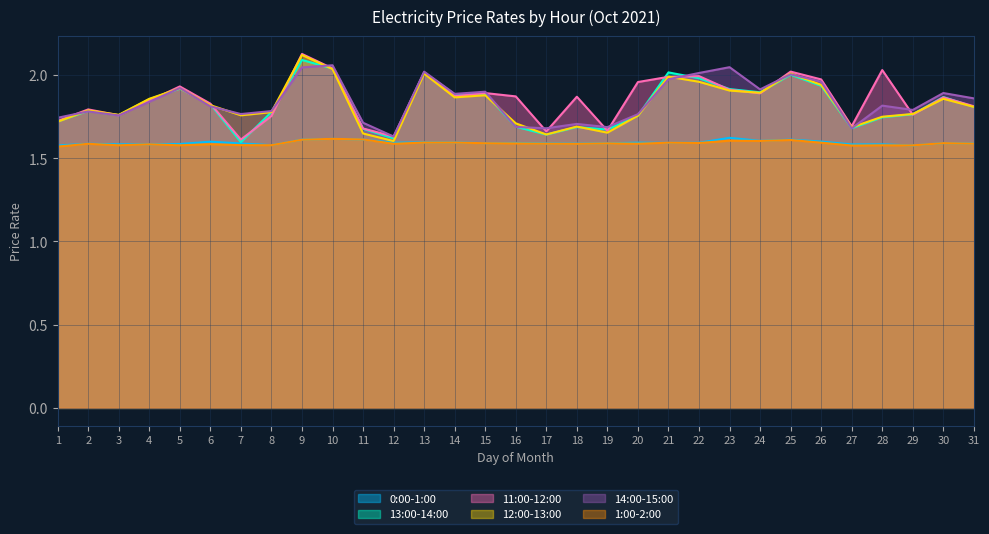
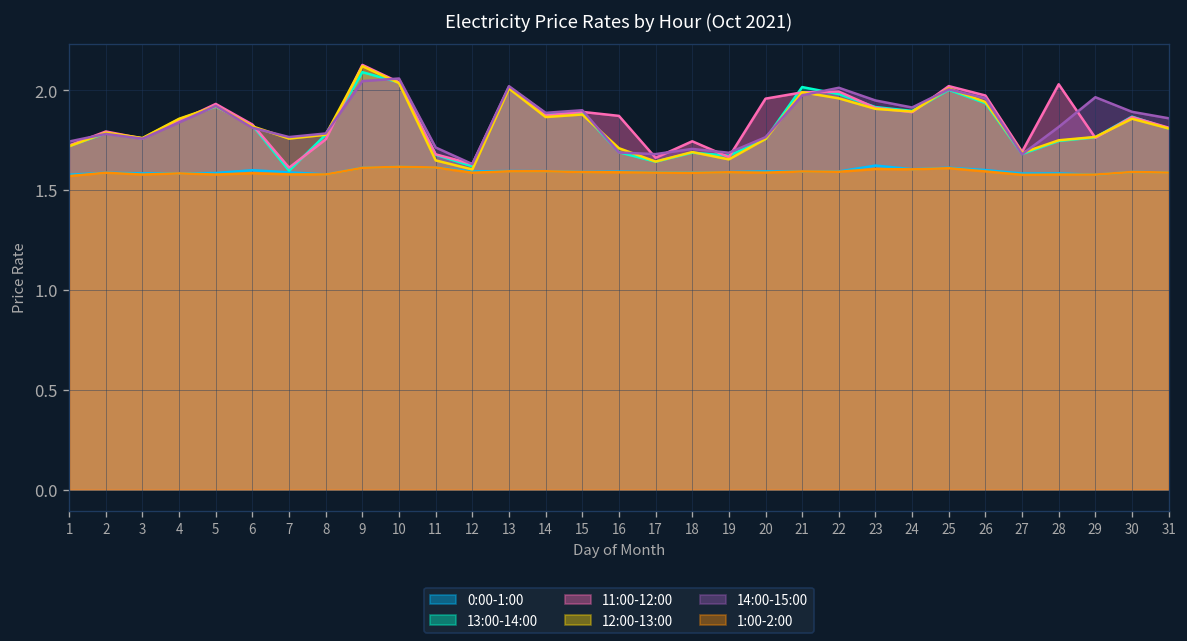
11:00-12:00, 18: 1.87 -> 1.74
14:00-15:00, 23: 2.05 -> 1.95
14:00-15:00, 29: 1.79 -> 1.96
